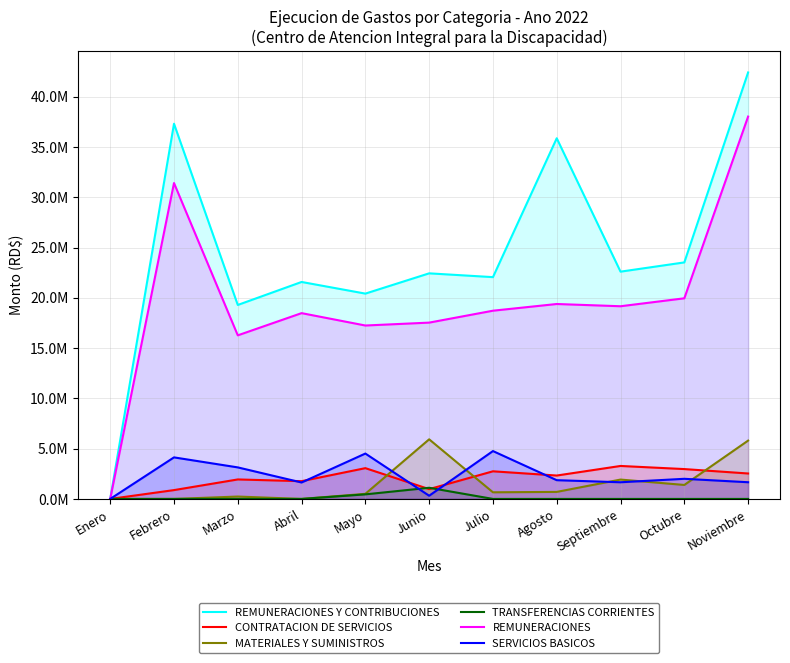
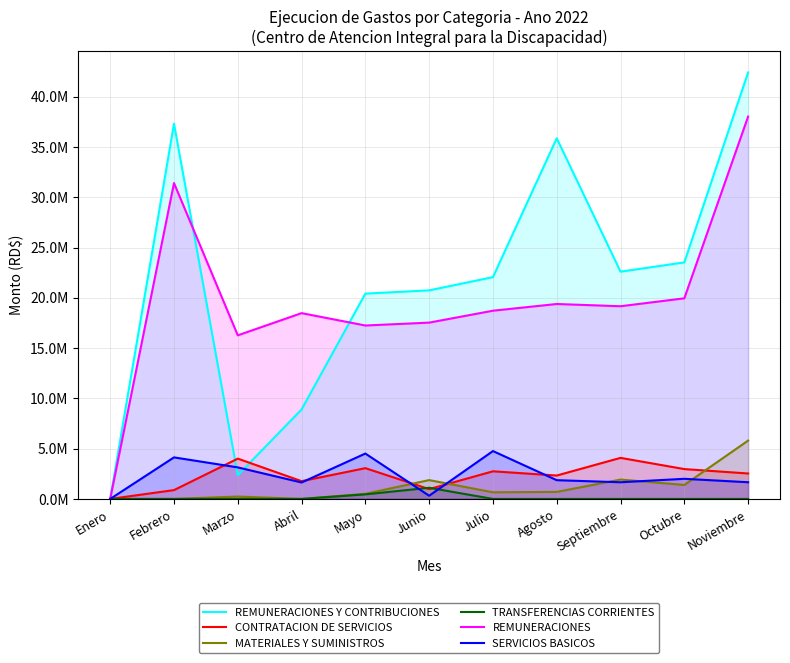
REMUNERACIONES Y CONTRIBUCIONES, Marzo: 19300000 -> 2400000
CONTRATACION DE SERVICIOS, Marzo: 1900000 -> 4000000
REMUNERACIONES Y CONTRIBUCIONES, Abril: 21600000 -> 8900000
REMUNERACIONES Y CONTRIBUCIONES, Junio: 22400000 -> 20700000
MATERIALES Y SUMINISTROS, Junio: 5900000 -> 1900000
CONTRATACION DE SERVICIOS, Septiembre: 3300000 -> 4100000
